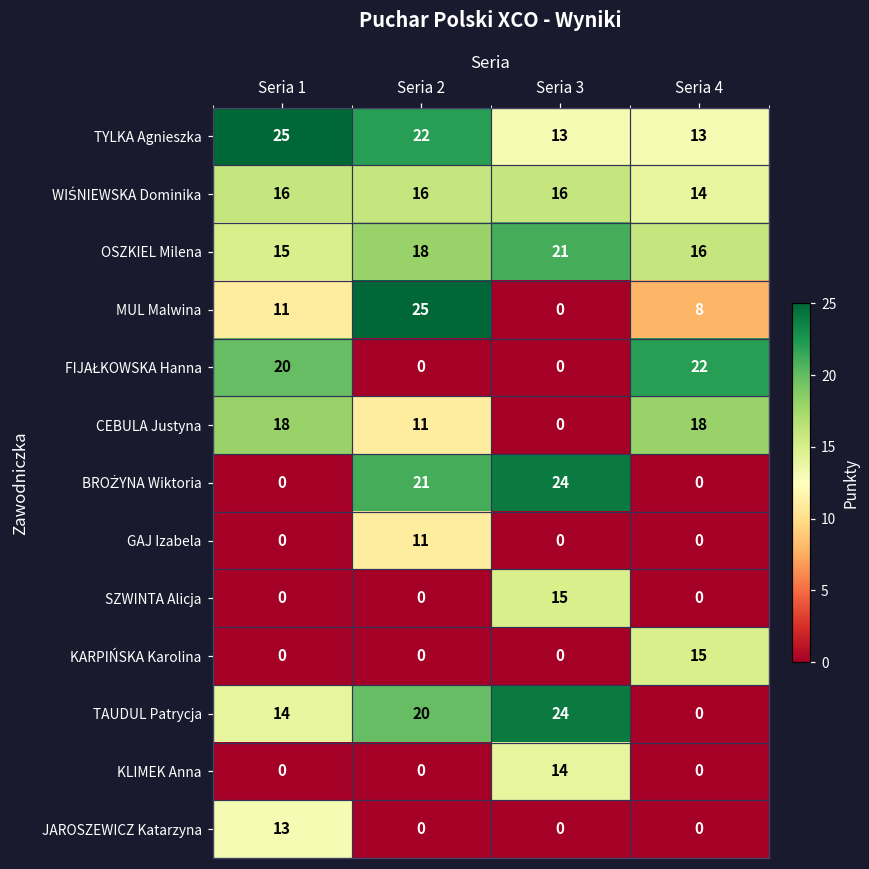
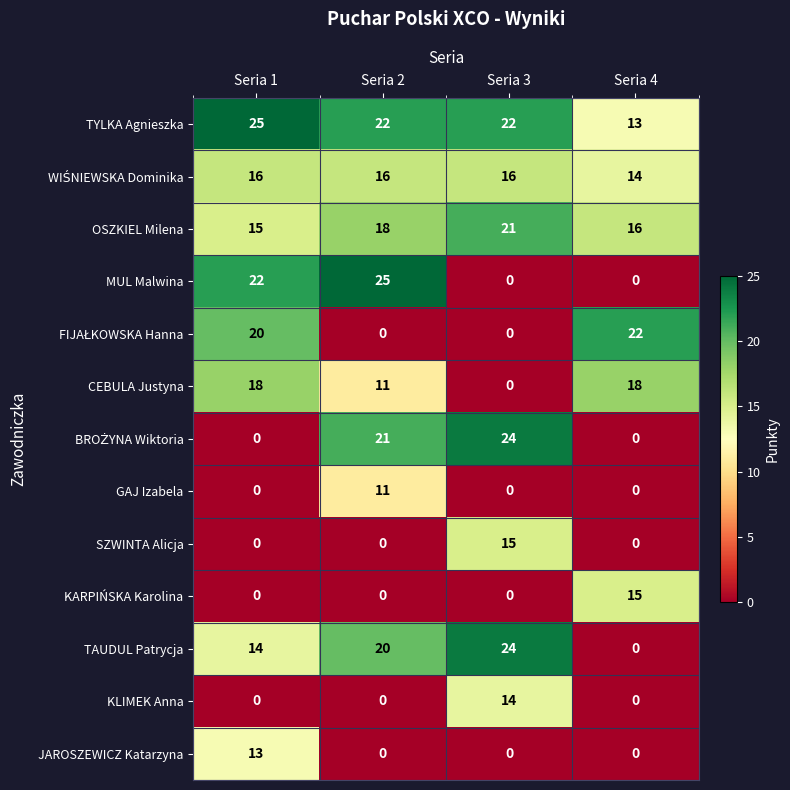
TYLKA Agnieszka, Seria 3: 13 -> 22
MUL Malwina, Seria 1: 11 -> 22
MUL Malwina, Seria 4: 8 -> 0
